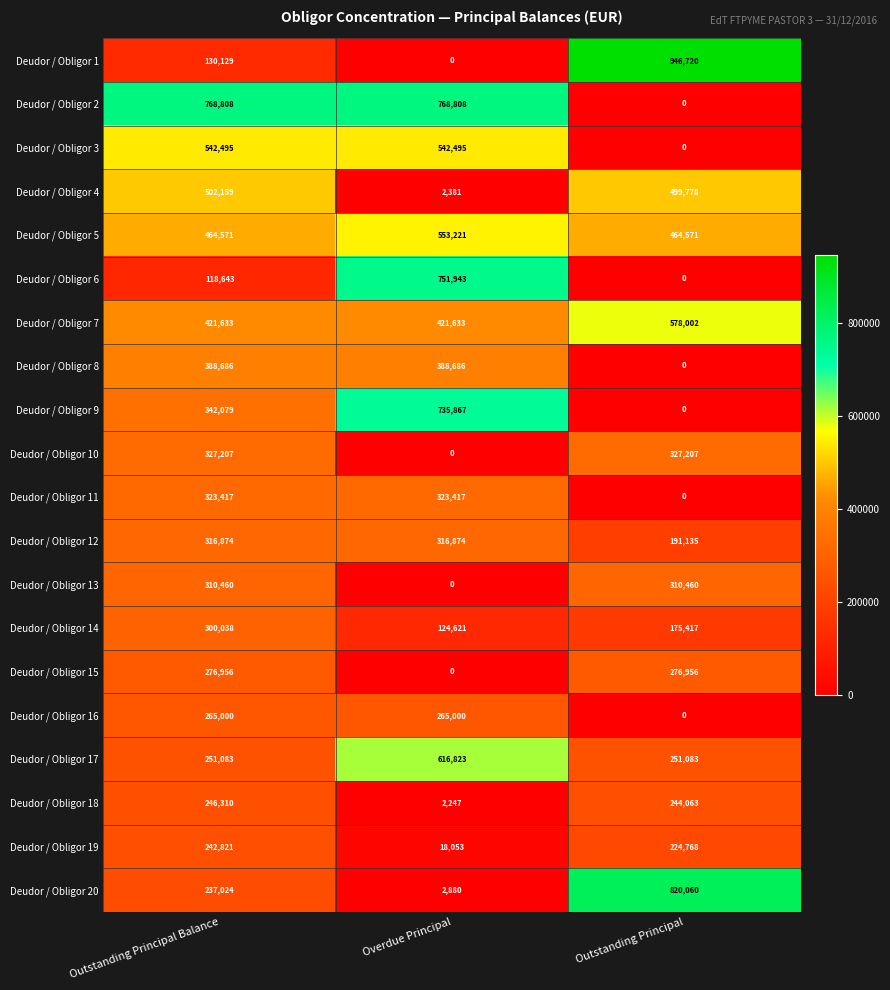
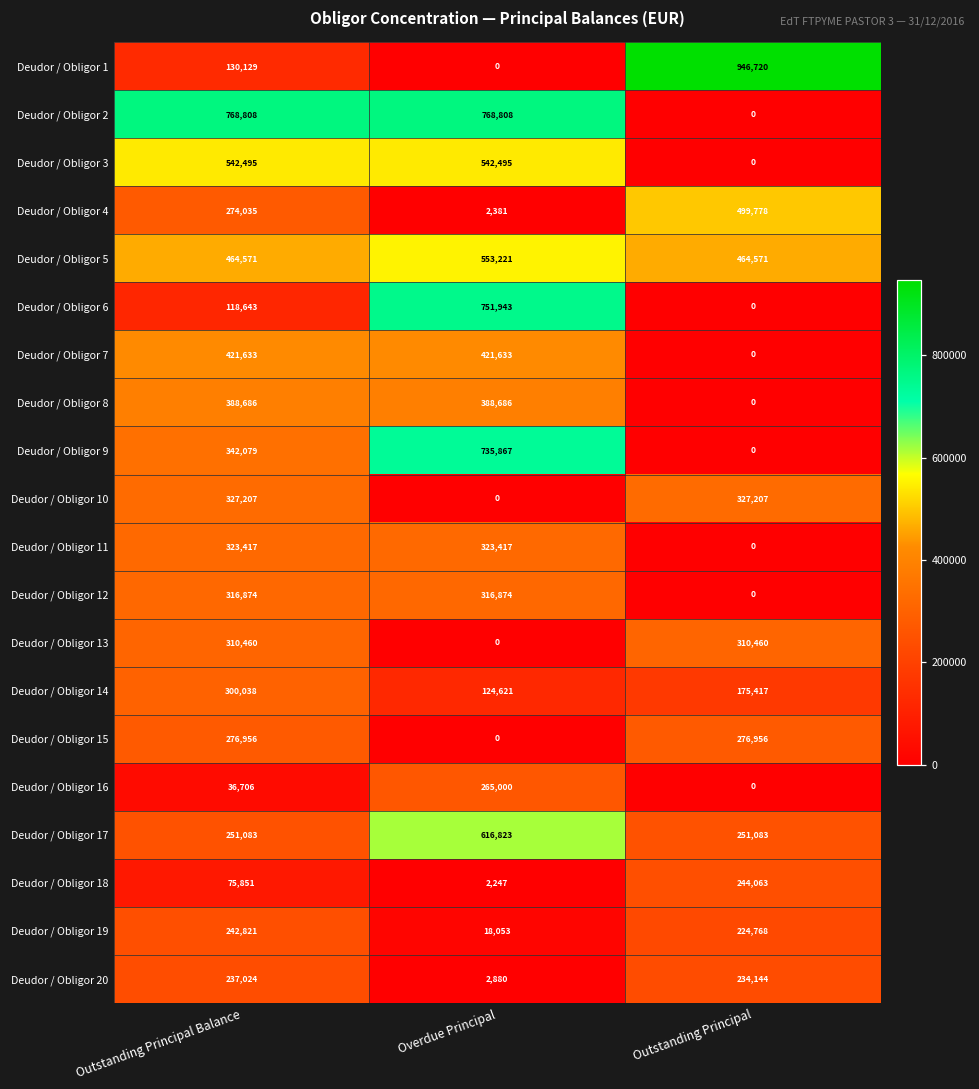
Deudor / Obligor 4, Outstanding Principal Balance: 502,159 -> 274,035
Deudor / Obligor 7, Outstanding Principal: 578,002 -> 0
Deudor / Obligor 12, Outstanding Principal: 191,135 -> 0
Deudor / Obligor 16, Outstanding Principal Balance: 265,000 -> 36,706
Deudor / Obligor 18, Outstanding Principal Balance: 246,310 -> 75,851
Deudor / Obligor 20, Outstanding Principal: 820,060 -> 234,144
